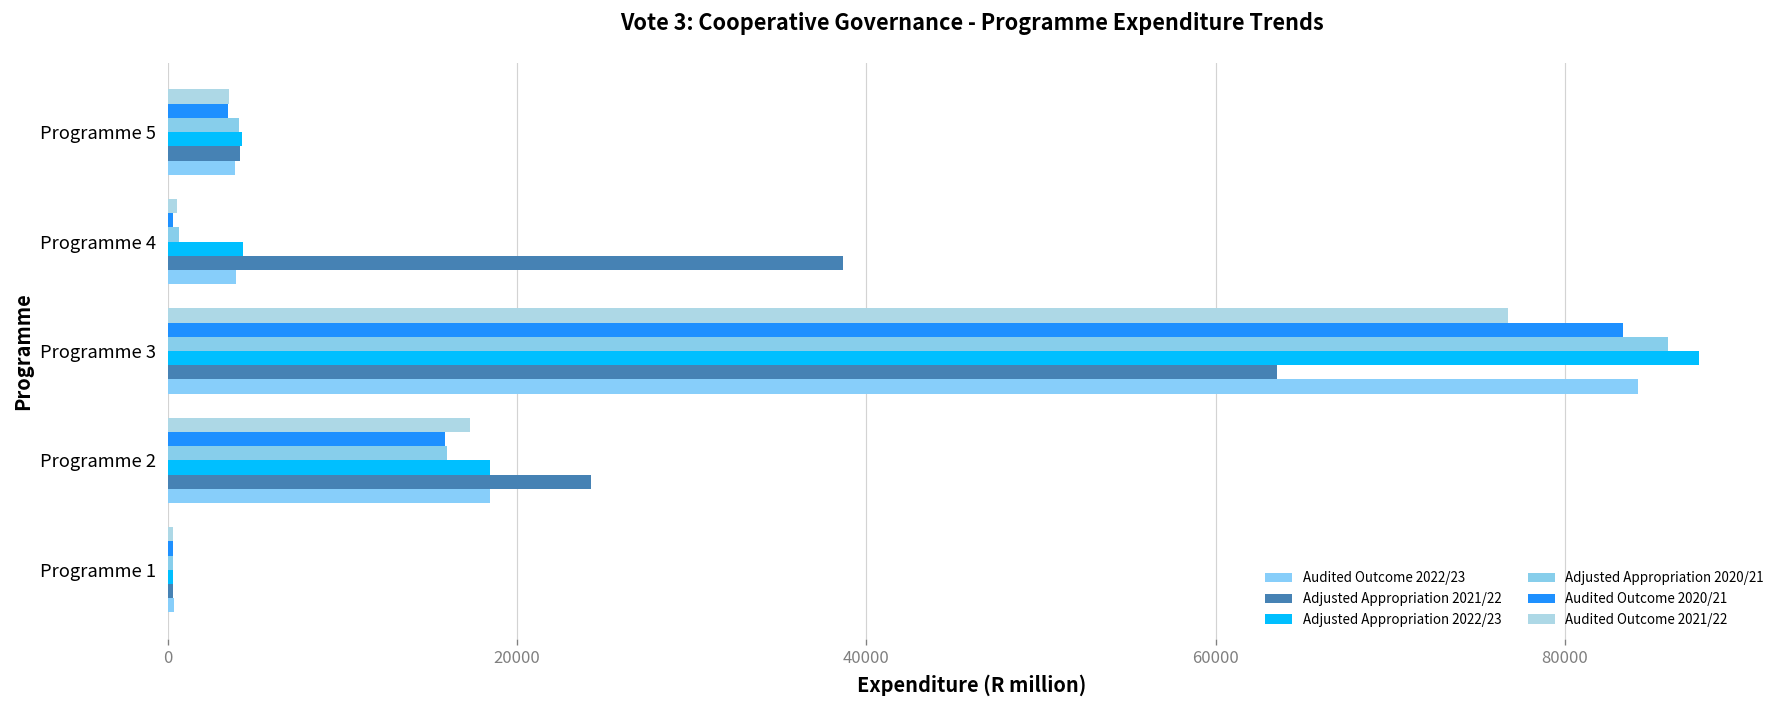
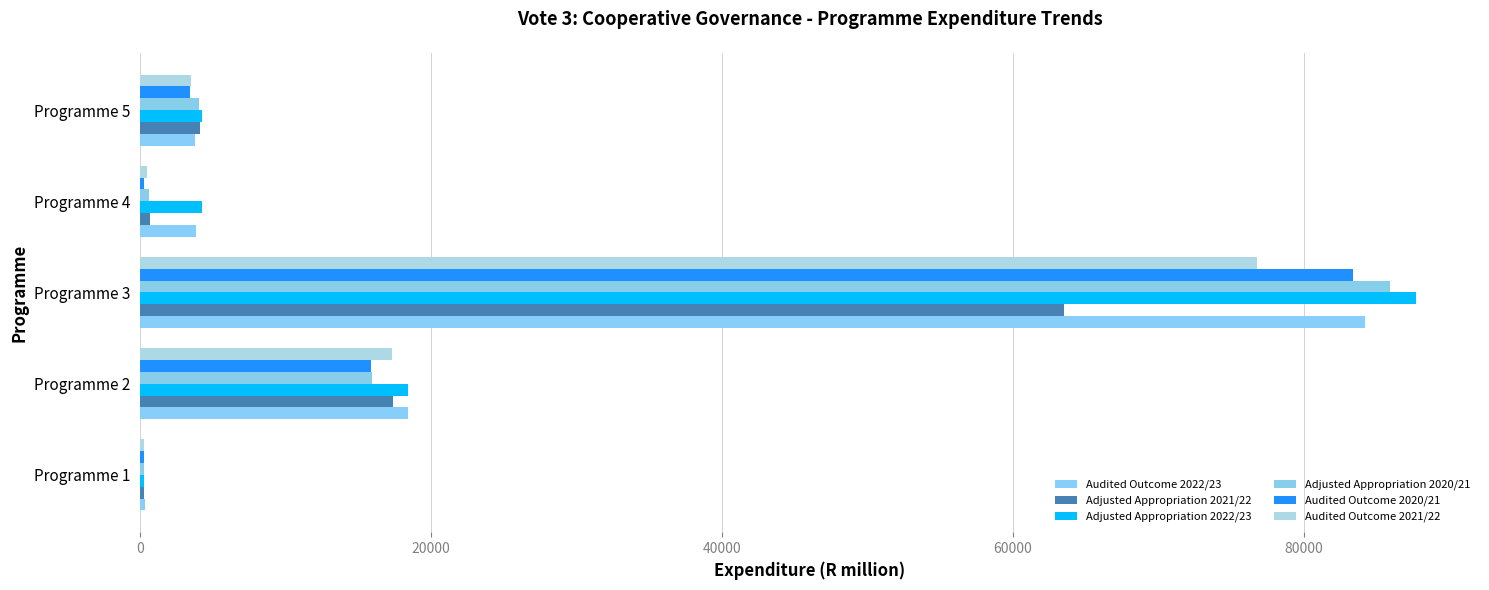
Adjusted Appropriation 2021/22, Programme 4: 38600 -> 700
Adjusted Appropriation 2021/22, Programme 2: 24200 -> 17400
